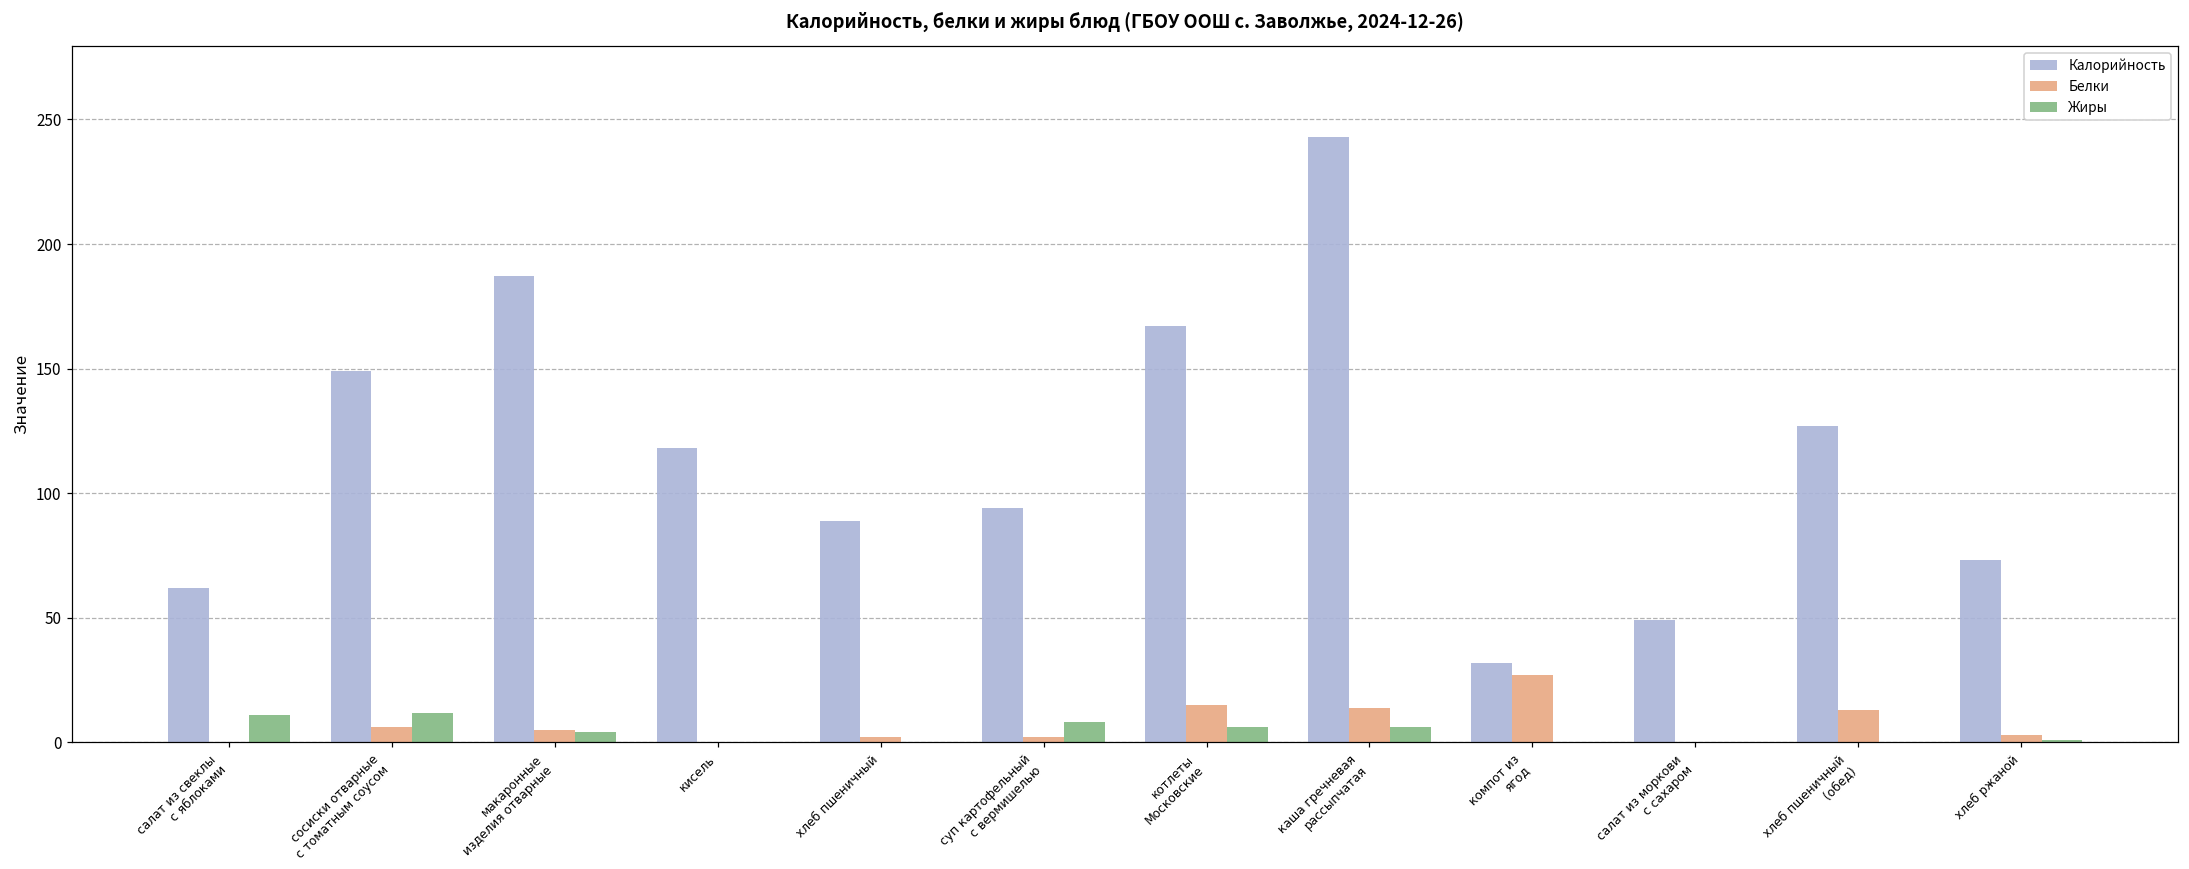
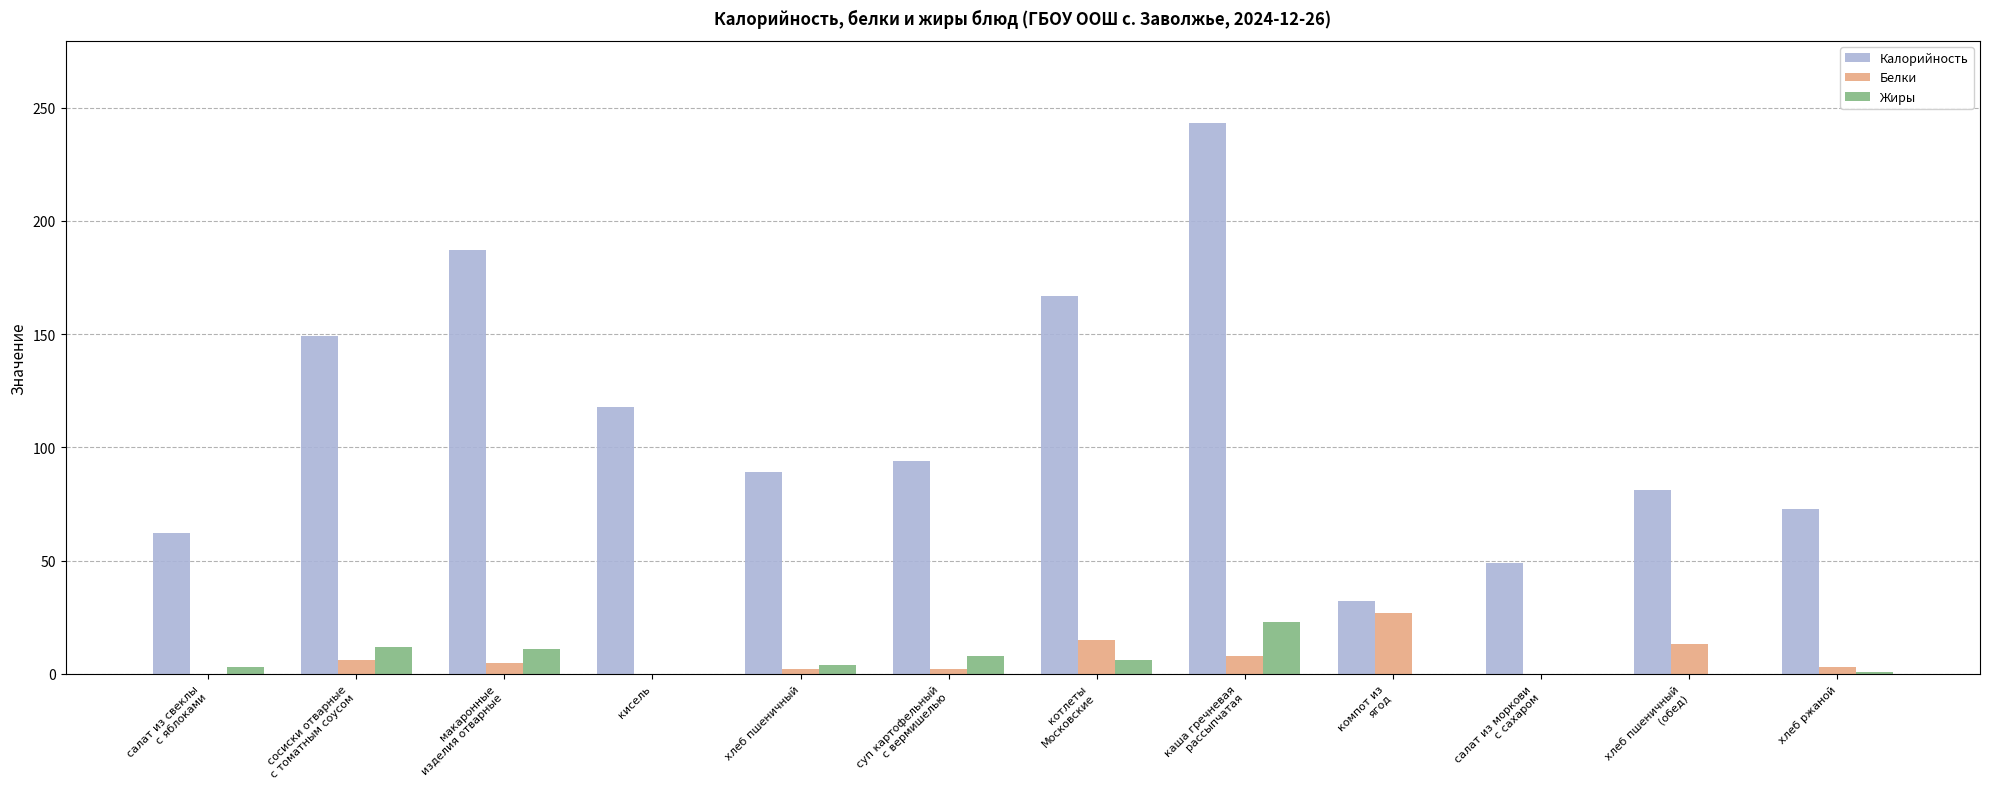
Жиры, салат из свеклы с яблоками: 11 -> 3
Жиры, макаронные изделия отварные: 4 -> 11
Жиры, хлеб пшеничный: 0 -> 4
Белки, каша гречневая рассыпчатая: 14 -> 8
Жиры, каша гречневая рассыпчатая: 6 -> 23
Калорийность, хлеб пшеничный (обед): 127 -> 81
